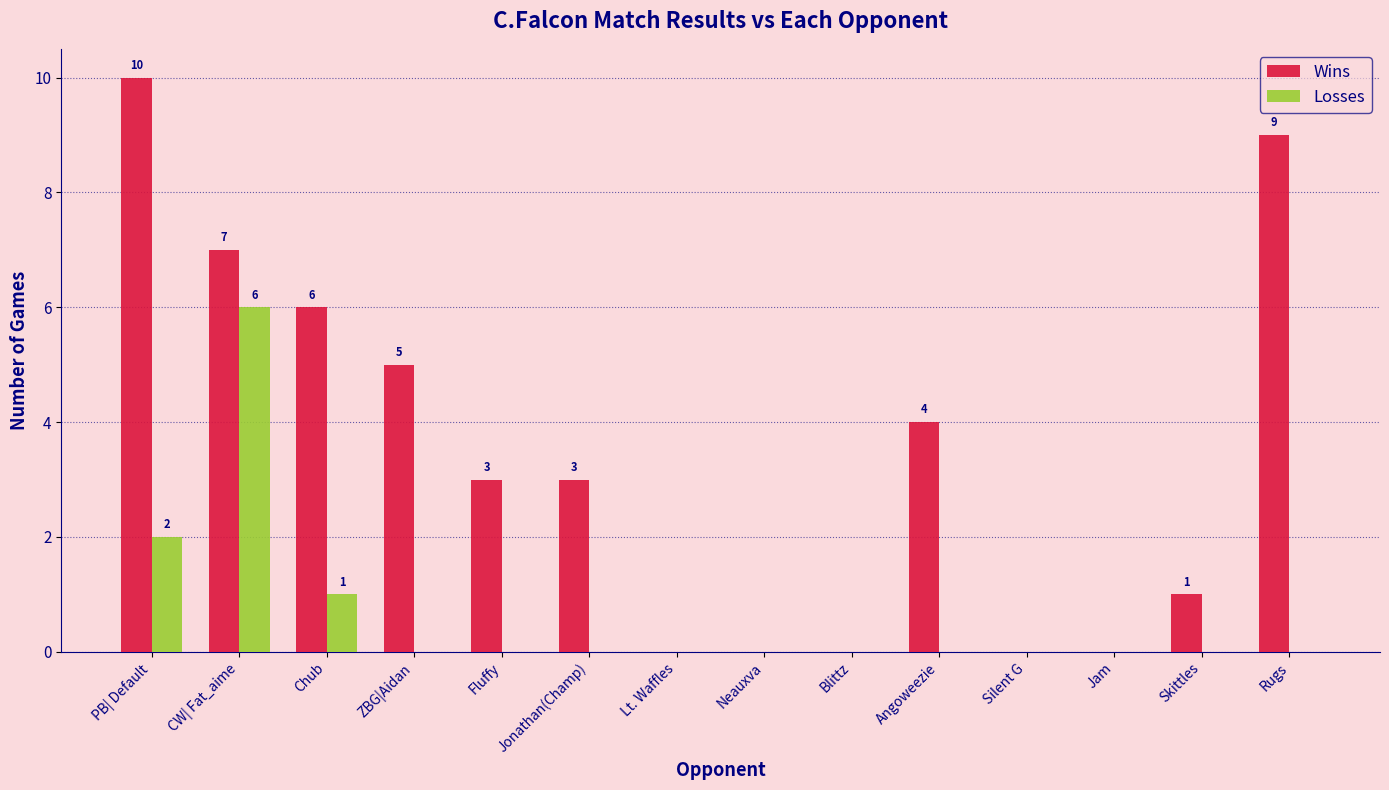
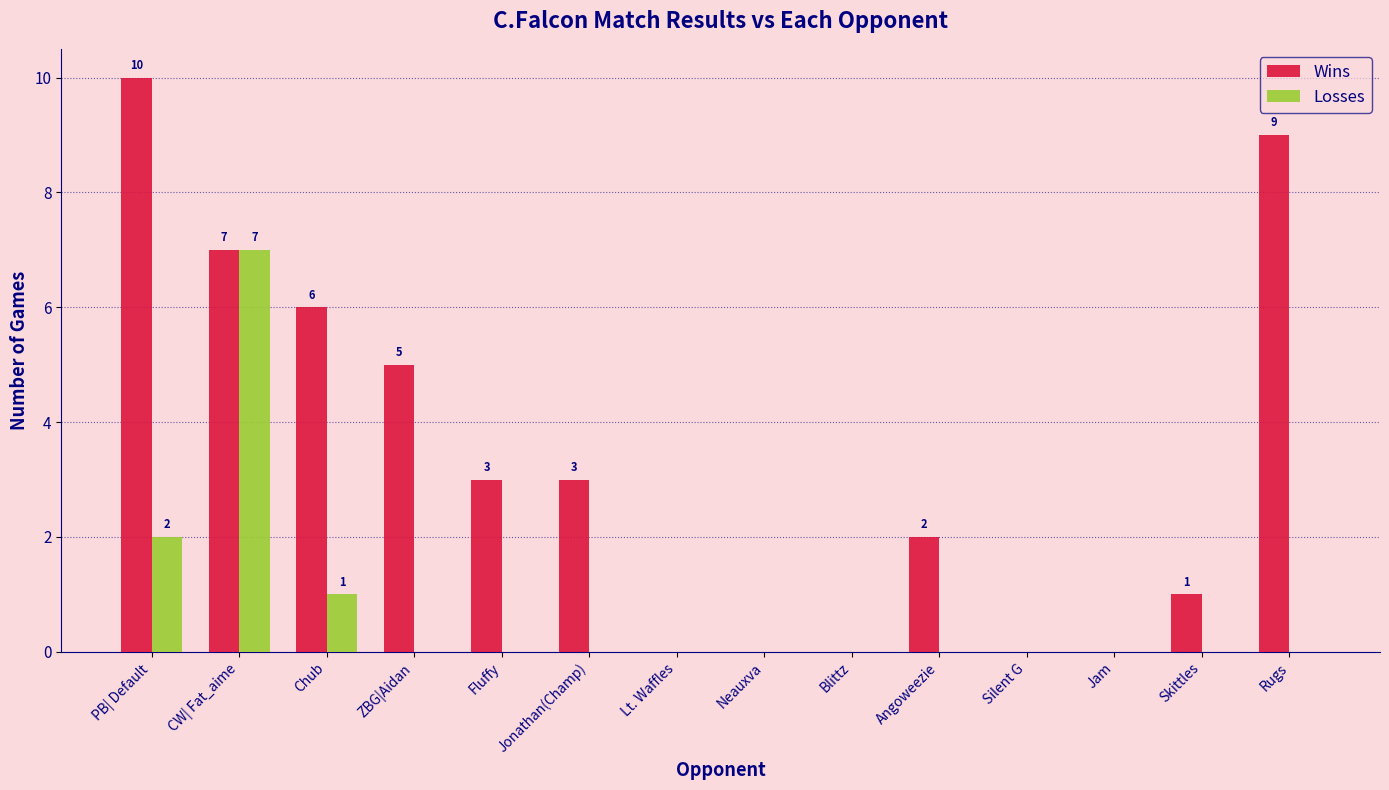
Losses, CW| Fat_aime: 6 -> 7
Wins, Angoweezie: 4 -> 2
